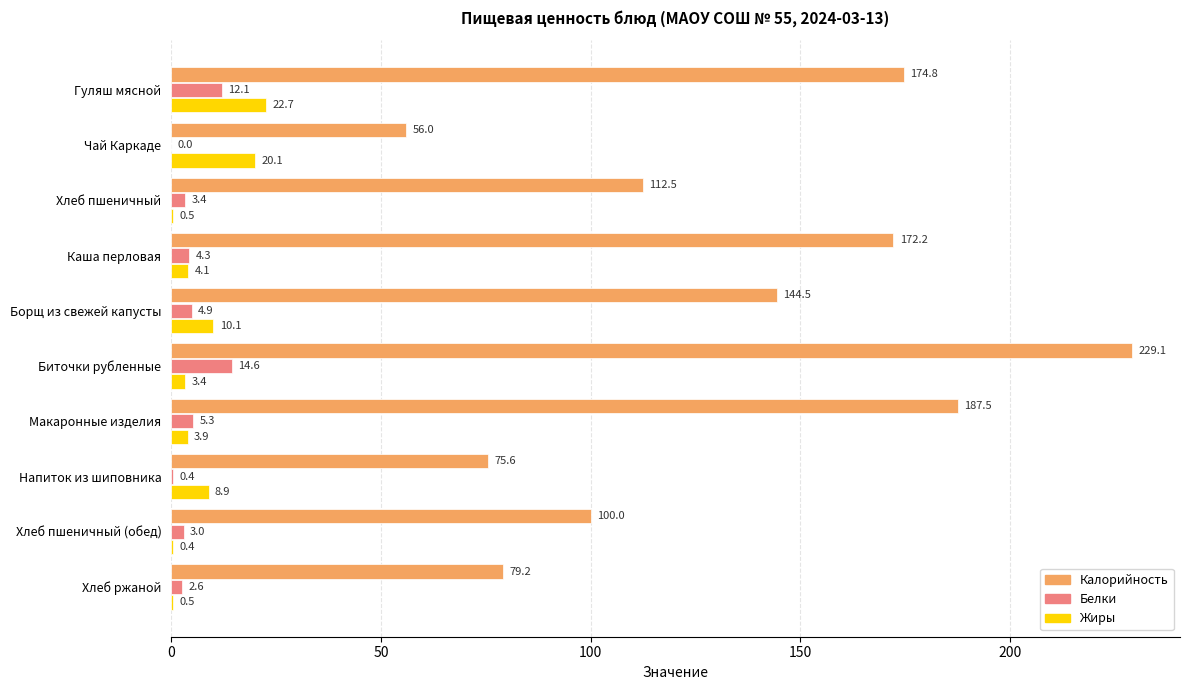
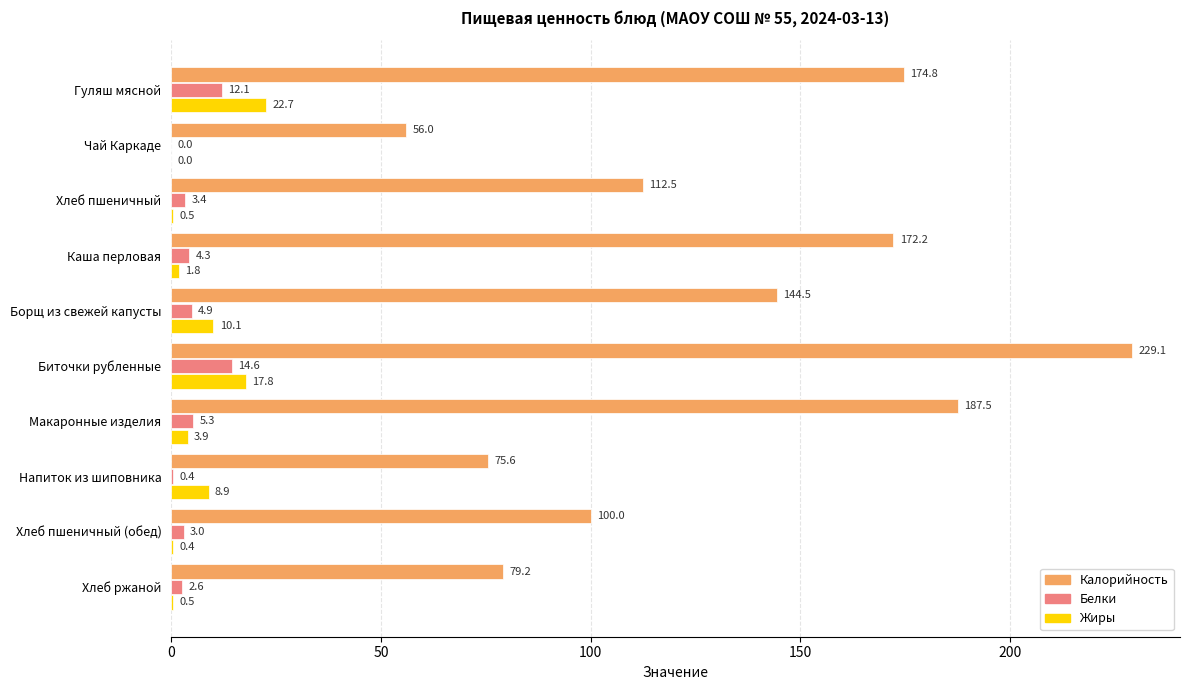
Жиры, Чай Каркаде: 20.1 -> 0.0
Жиры, Каша перловая: 4.1 -> 1.8
Жиры, Биточки рубленные: 3.4 -> 17.8
